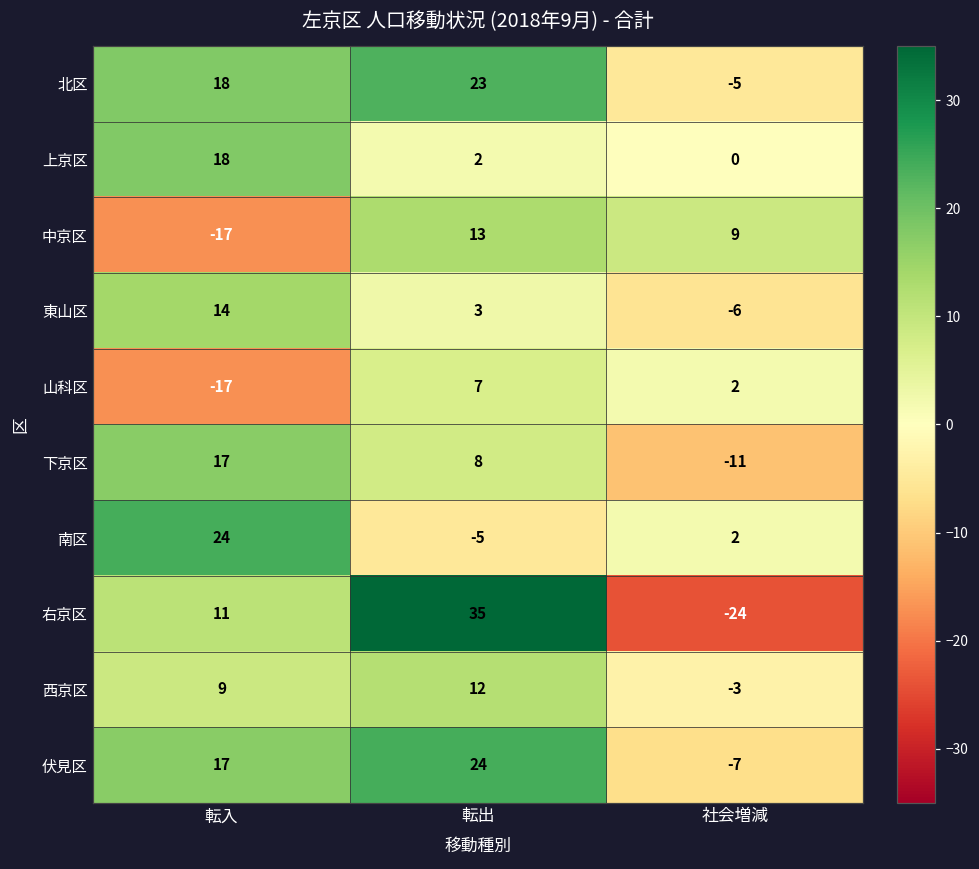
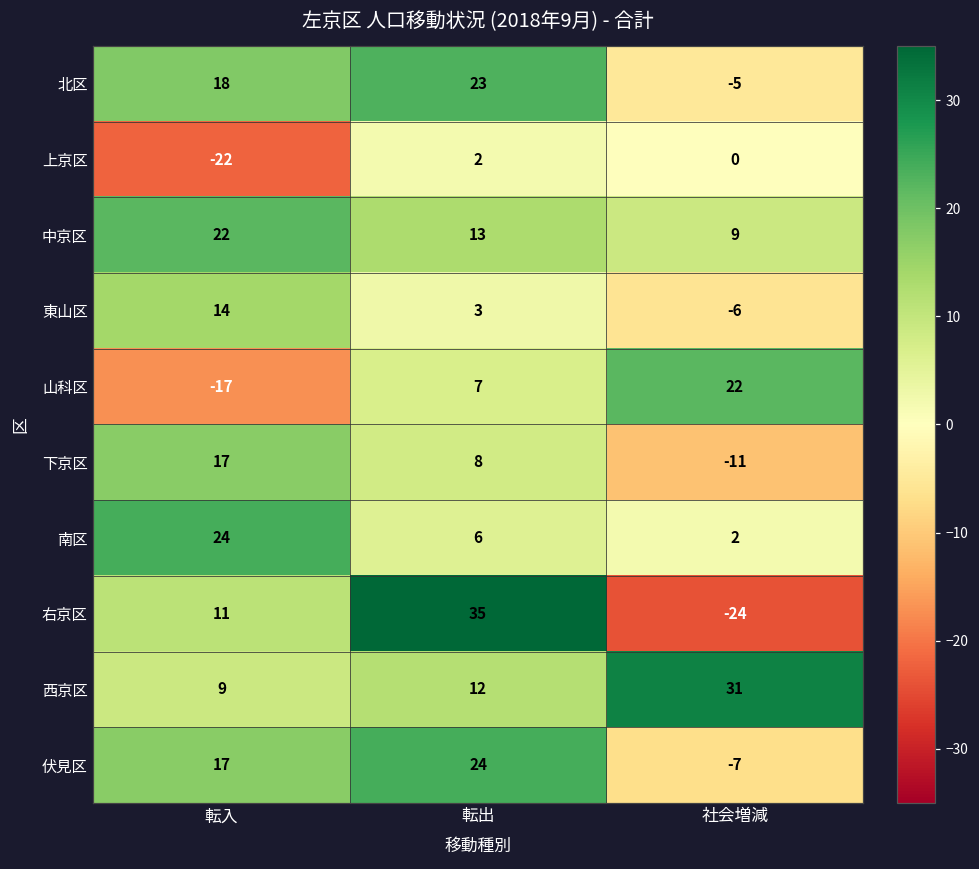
上京区, 転入: 18 -> -22
中京区, 転入: -17 -> 22
山科区, 社会増減: 2 -> 22
南区, 転出: -5 -> 6
西京区, 社会増減: -3 -> 31
